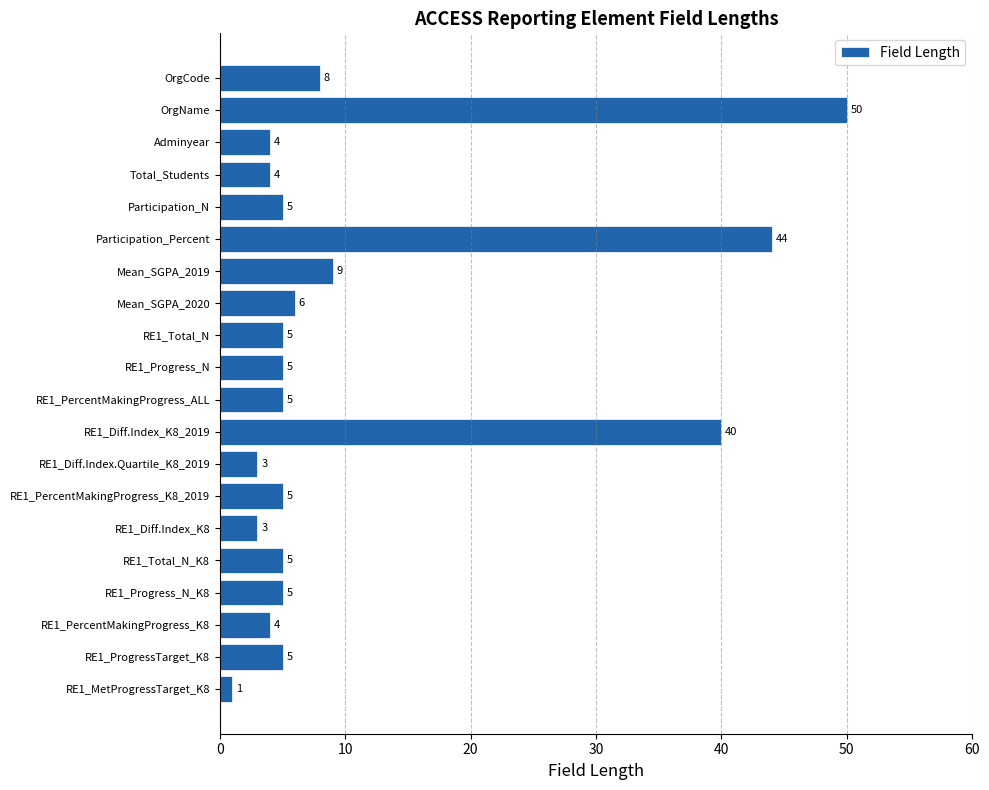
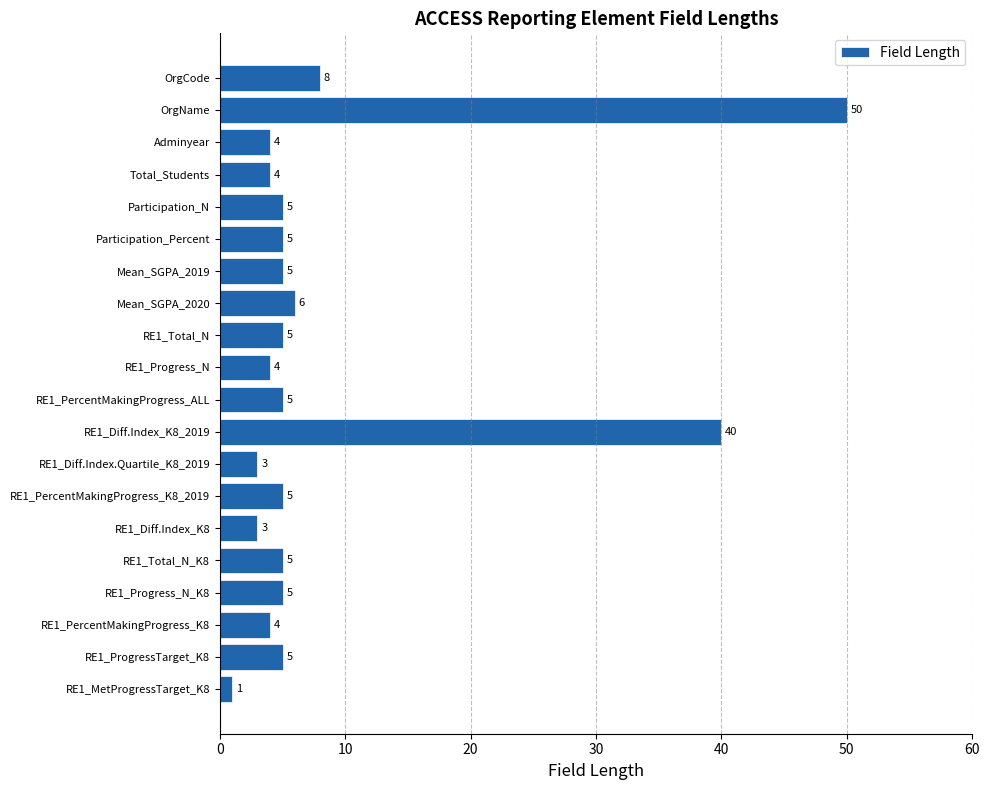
Participation_Percent: 44 -> 5
Mean_SGPA_2019: 9 -> 5
RE1_Progress_N: 5 -> 4
